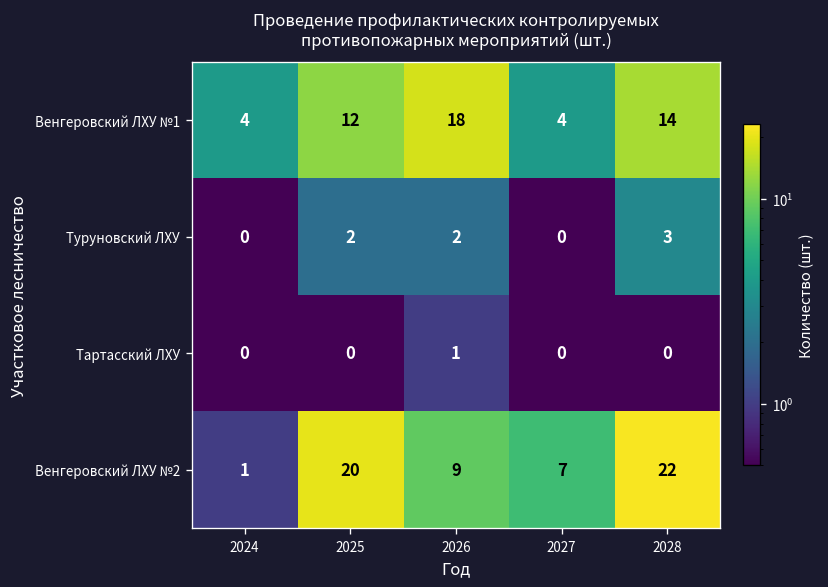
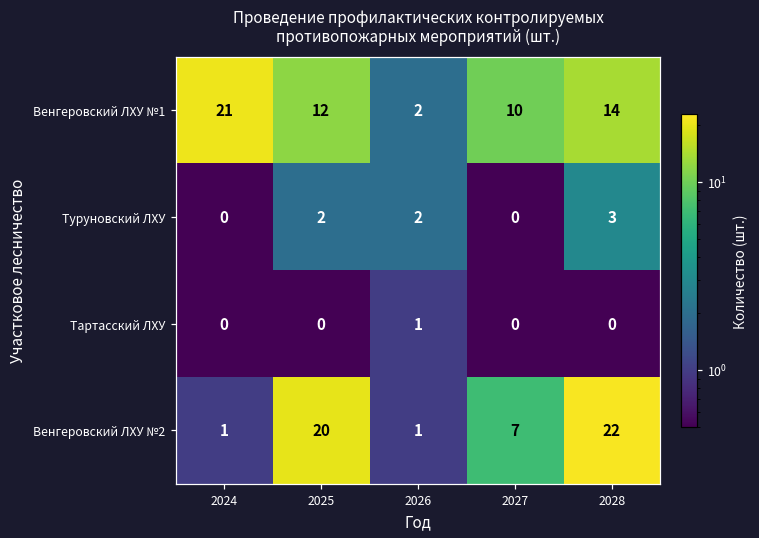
Венгеровский ЛХУ №1, 2024: 4 -> 21
Венгеровский ЛХУ №1, 2026: 18 -> 2
Венгеровский ЛХУ №1, 2027: 4 -> 10
Венгеровский ЛХУ №2, 2026: 9 -> 1
